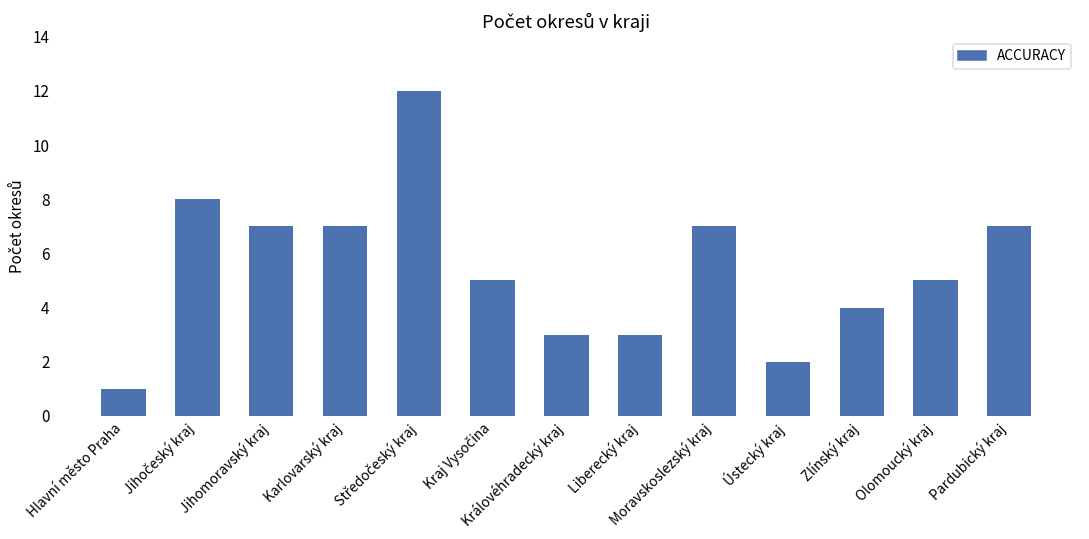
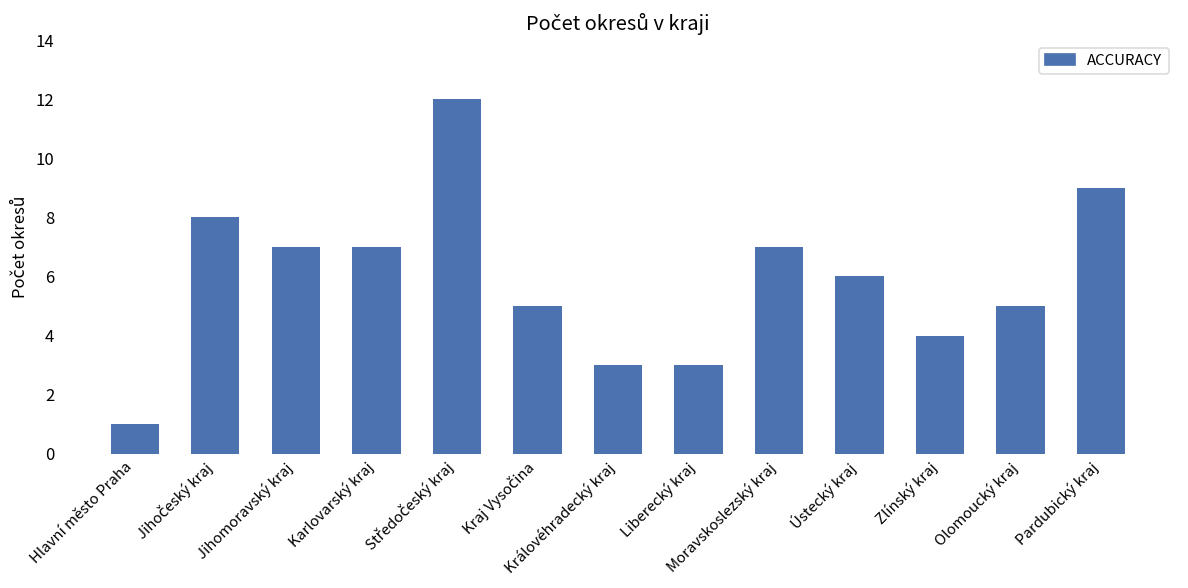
Ústecký kraj: 2 -> 6
Pardubický kraj: 7 -> 9
